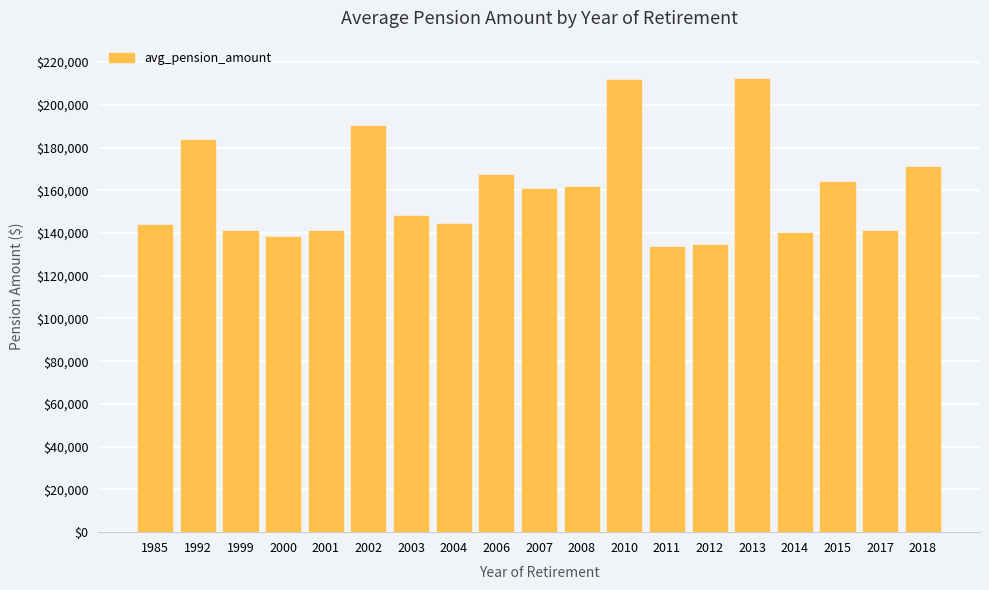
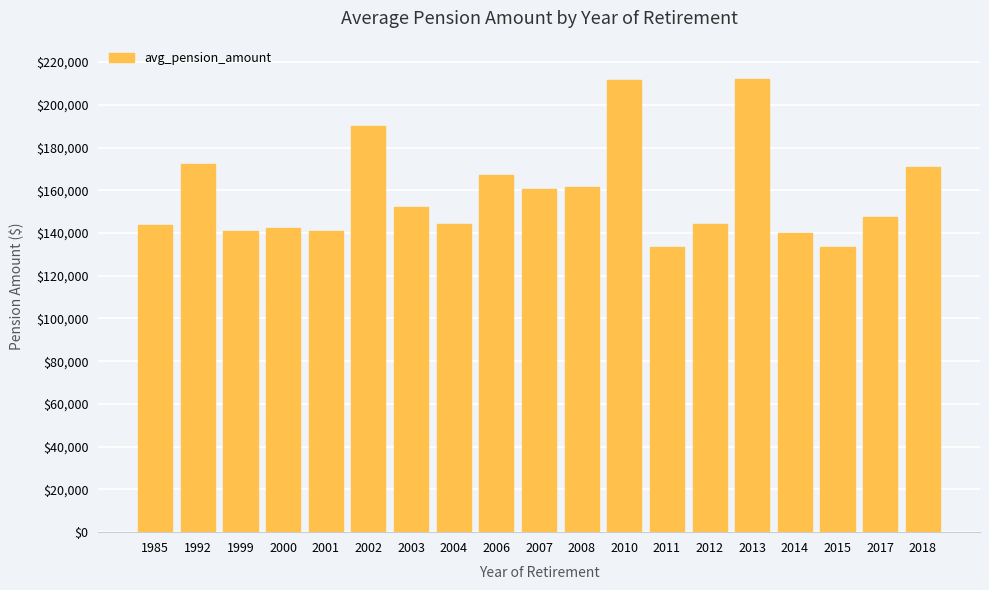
1992: $184,000 -> $172,000
2000: $138,000 -> $142,000
2003: $148,000 -> $152,000
2012: $135,000 -> $144,000
2015: $164,000 -> $133,000
2017: $141,000 -> $148,000
